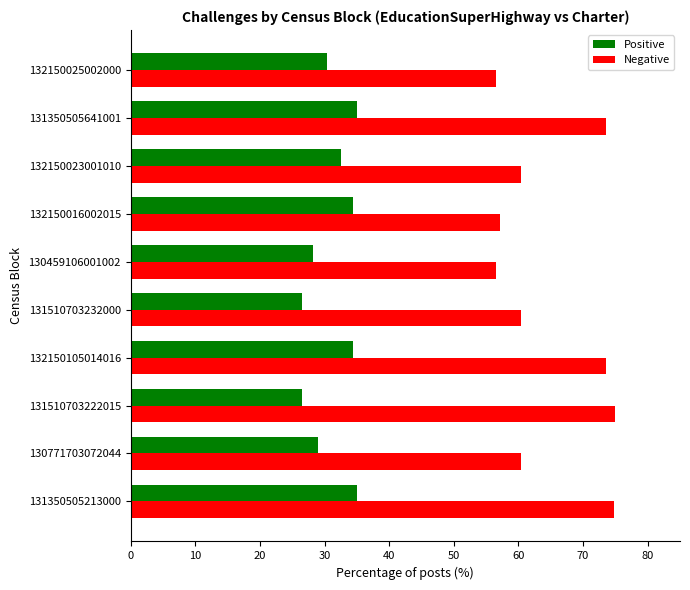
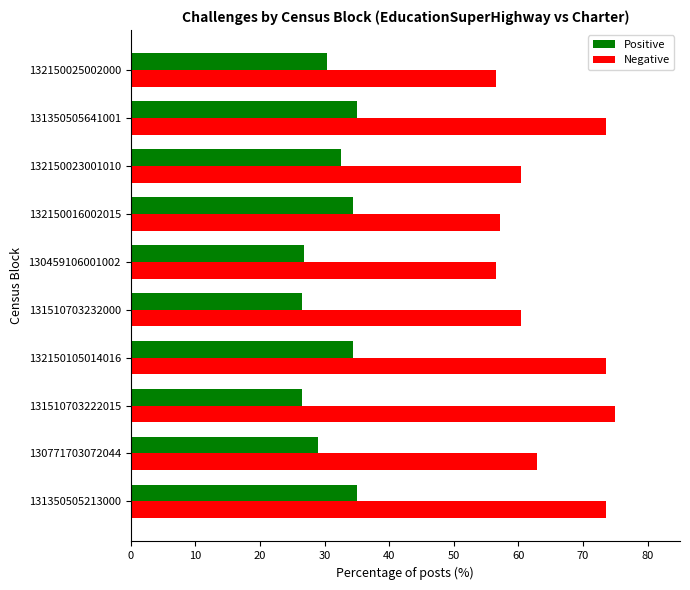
Positive, 130459106001002: 28 -> 27
Negative, 130771703072044: 60 -> 63
Negative, 131350505213000: 75 -> 73
